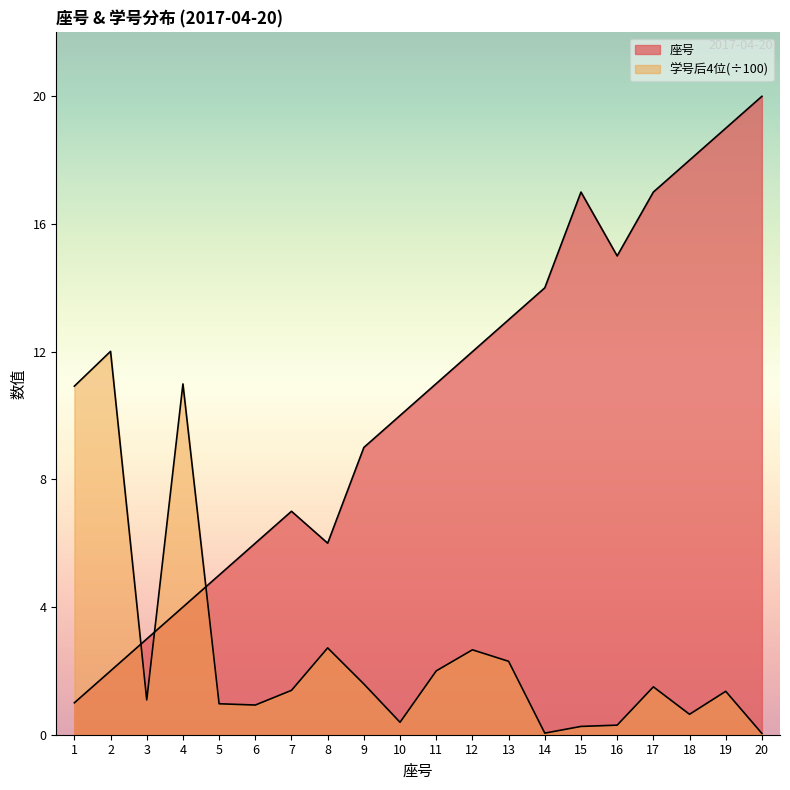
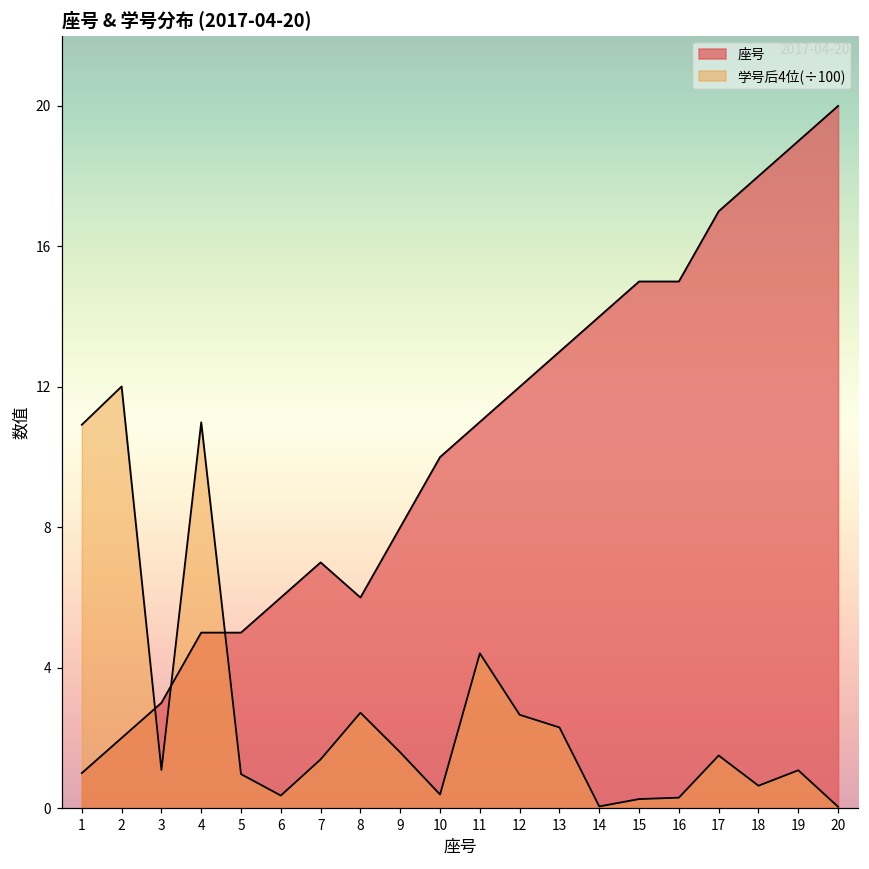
座号, 4: 4 -> 5
学号后4位(÷100), 6: 0.9 -> 0.4
座号, 9: 9 -> 8
学号后4位(÷100), 11: 2.0 -> 4.4
座号, 15: 17 -> 15
学号后4位(÷100), 19: 1.4 -> 1.1
